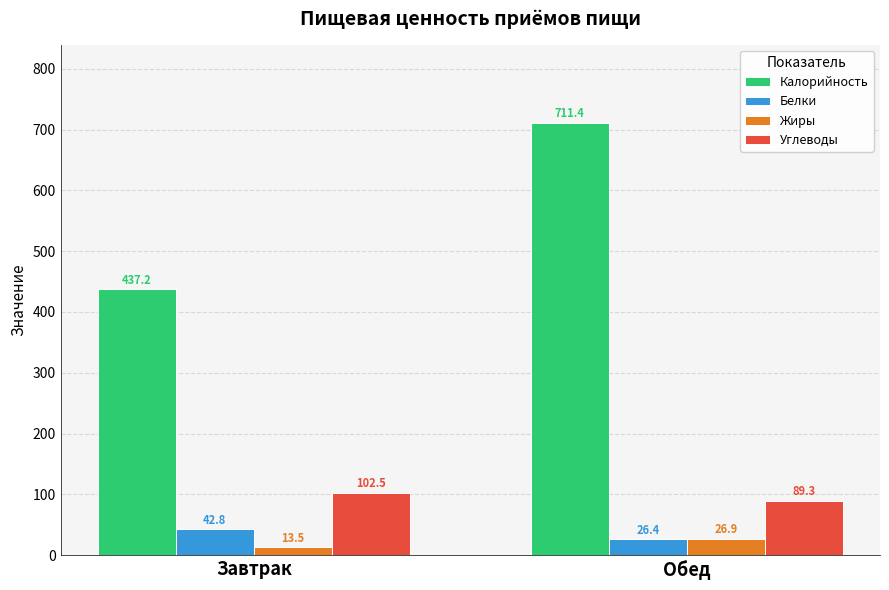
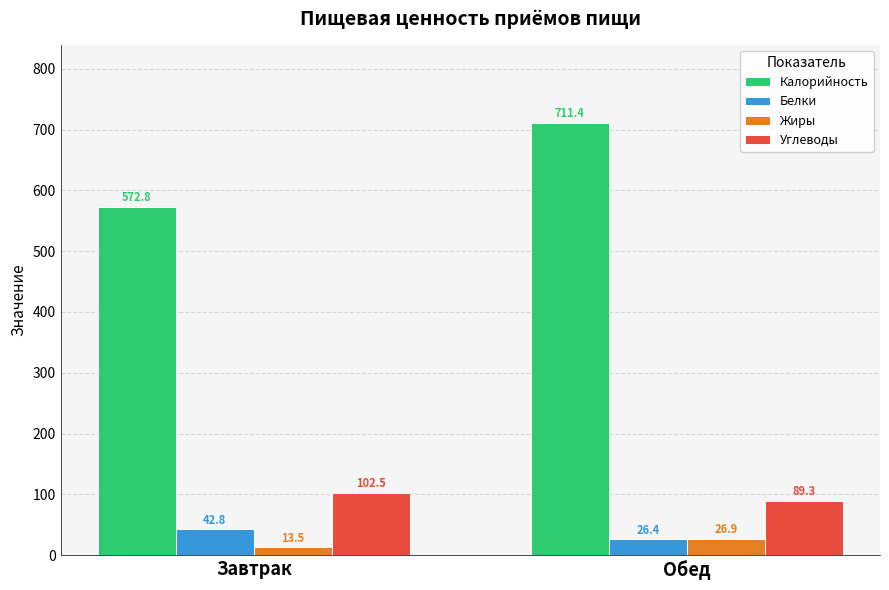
Калорийность, Завтрак: 437.2 -> 572.8
